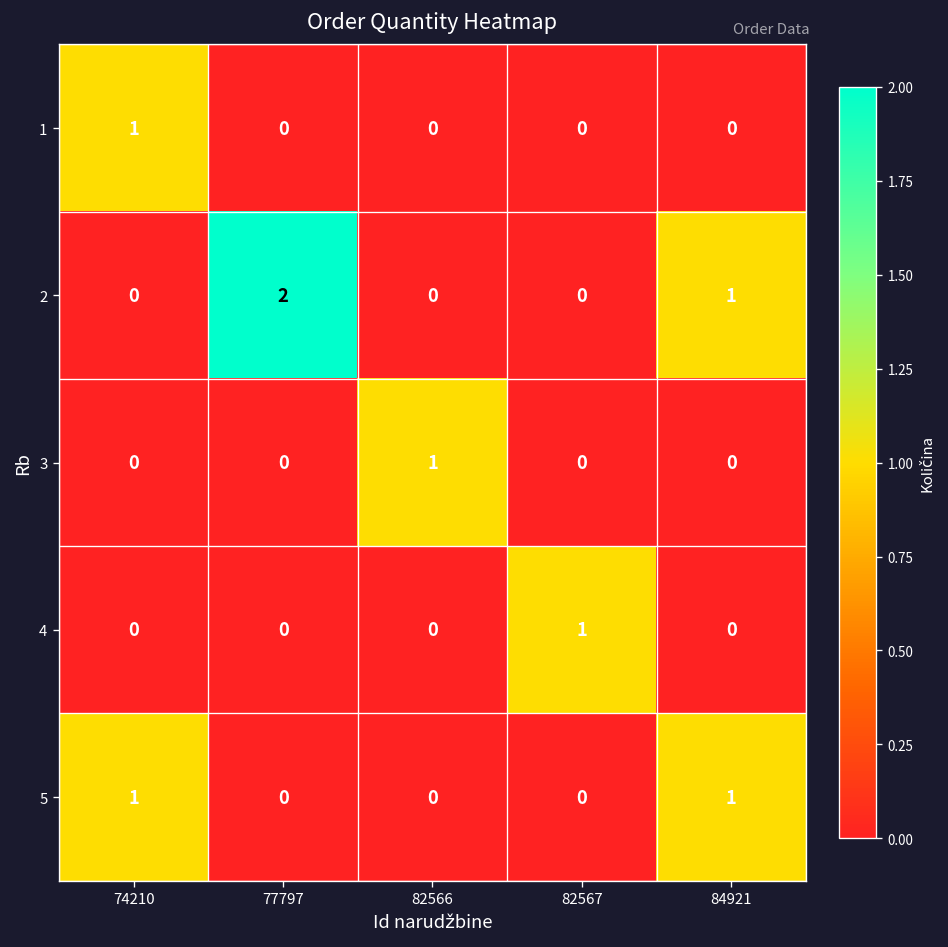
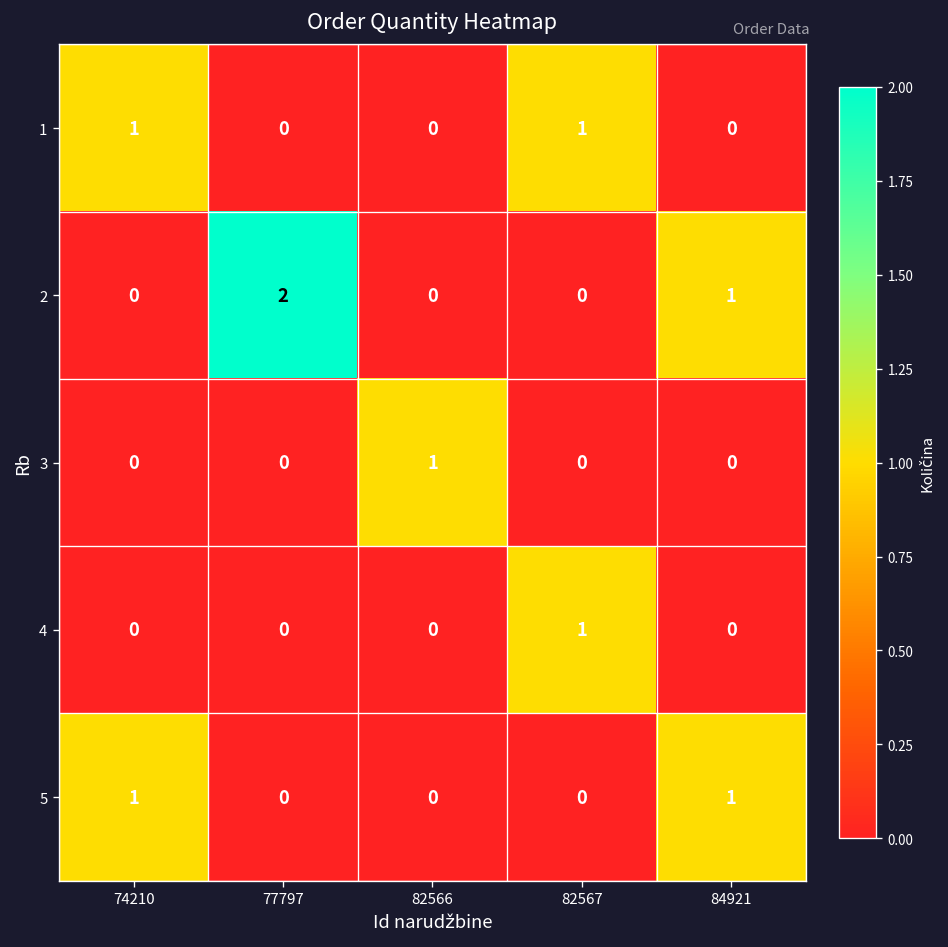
1, 82567: 0 -> 1
